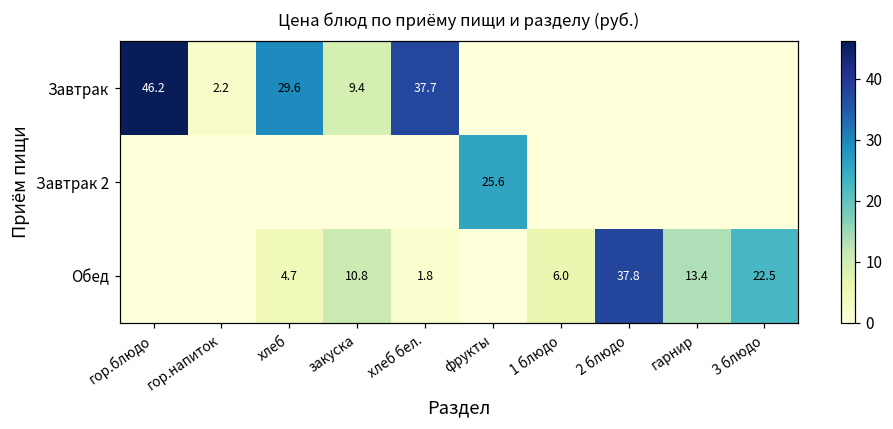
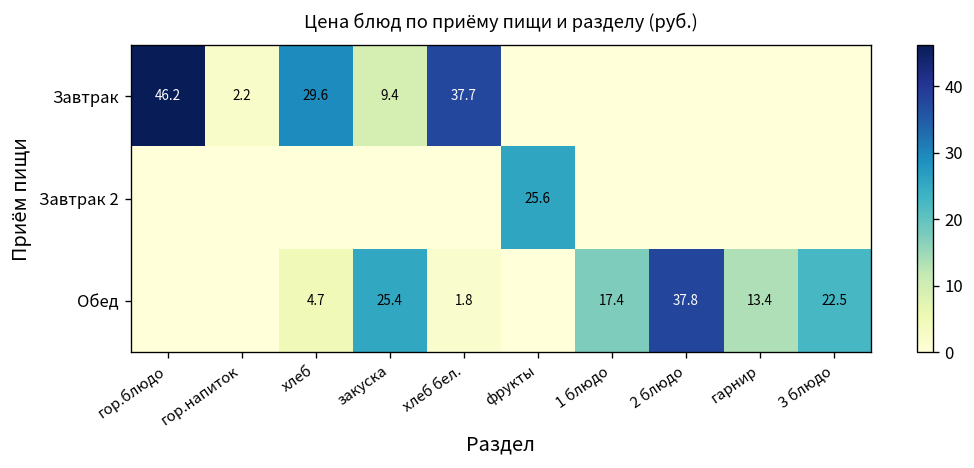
Обед, закуска: 10.8 -> 25.4
Обед, 1 блюдо: 6.0 -> 17.4
